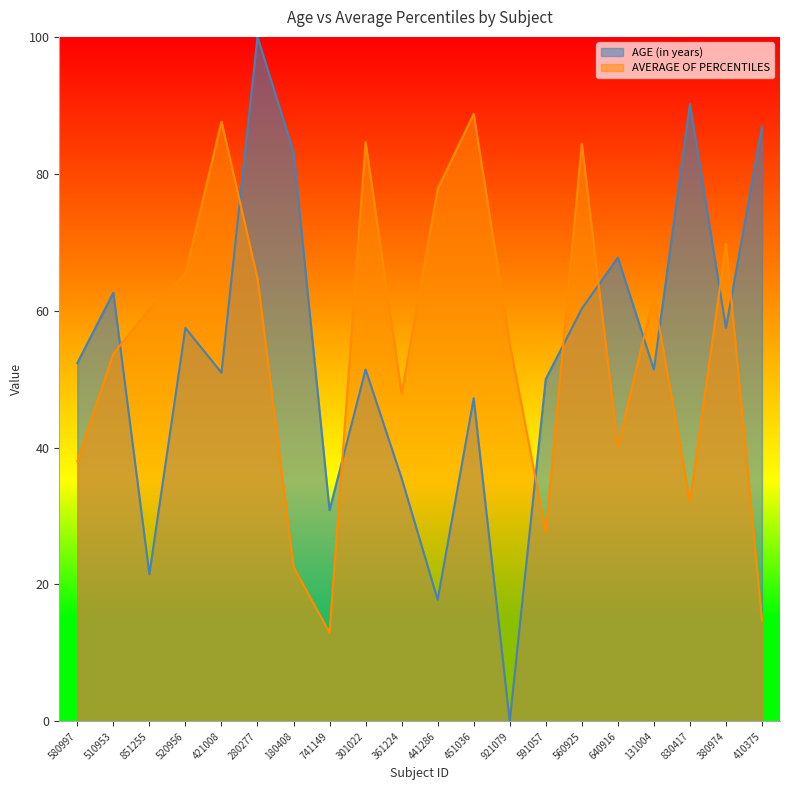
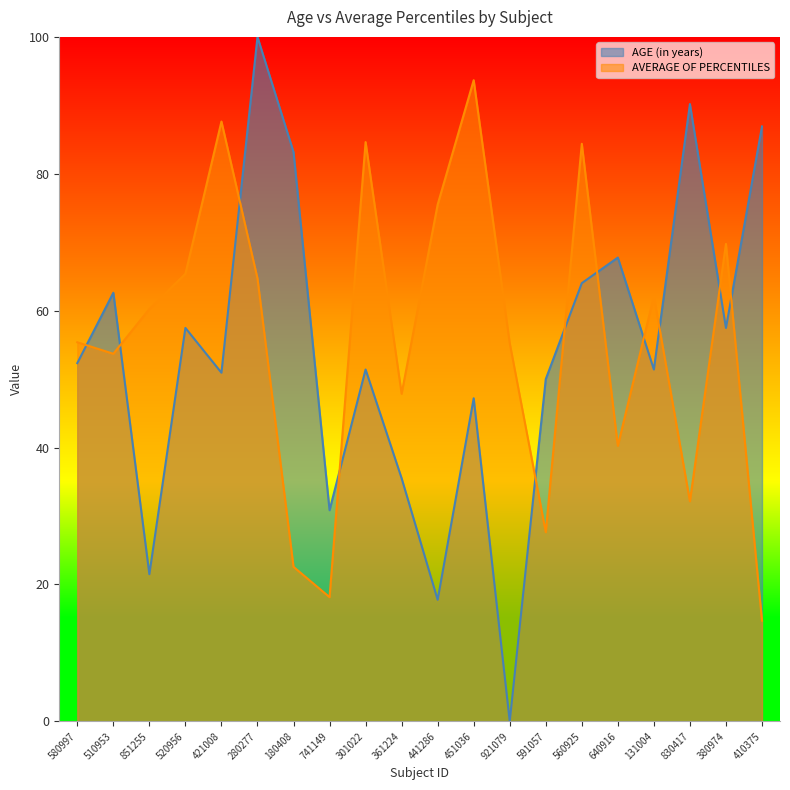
AVERAGE OF PERCENTILES, 580997: 38 -> 55
AVERAGE OF PERCENTILES, 741149: 13 -> 18
AVERAGE OF PERCENTILES, 441286: 78 -> 76
AVERAGE OF PERCENTILES, 451036: 89 -> 94
AGE (in years), 560925: 60 -> 64
